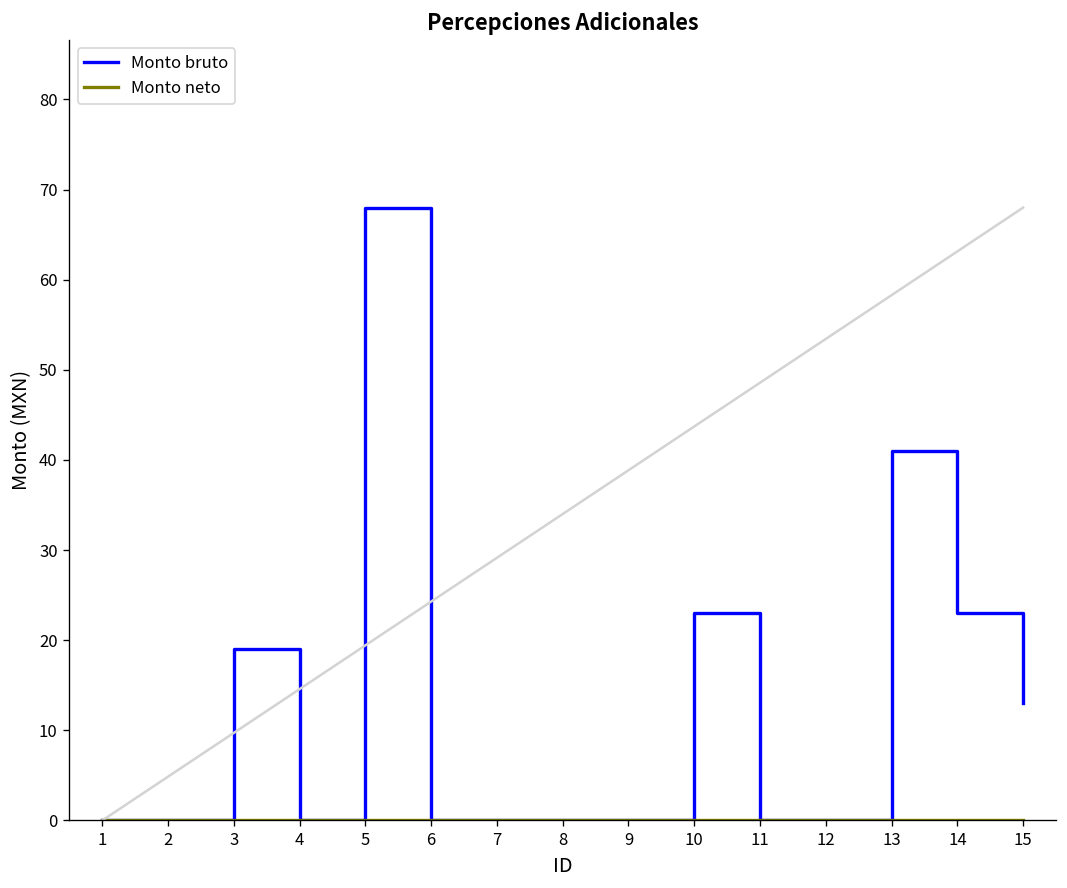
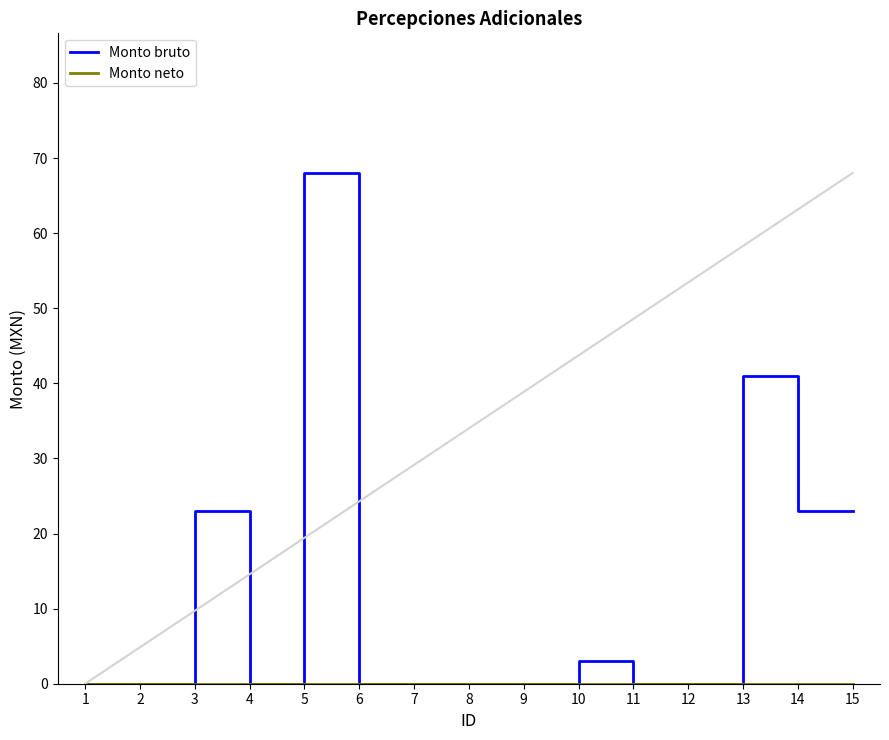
Monto bruto, 3: 19 -> 23
Monto bruto, 10: 23 -> 3
Monto bruto, 15: 13 -> 23
